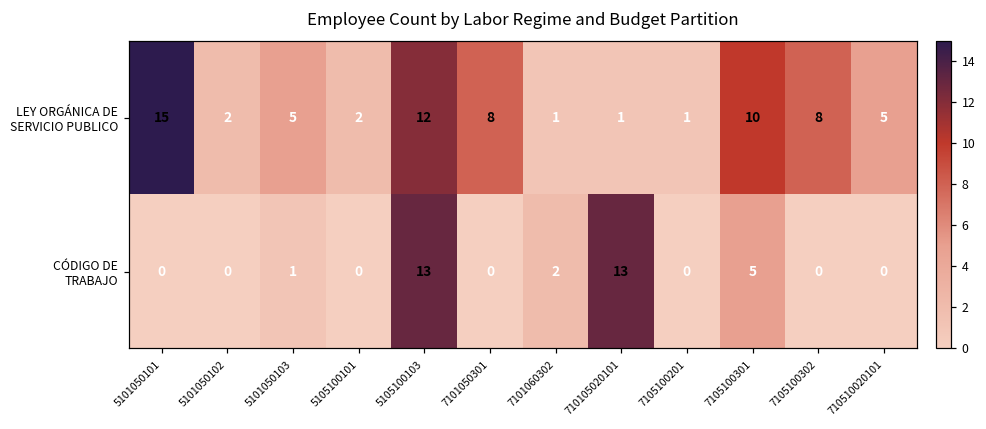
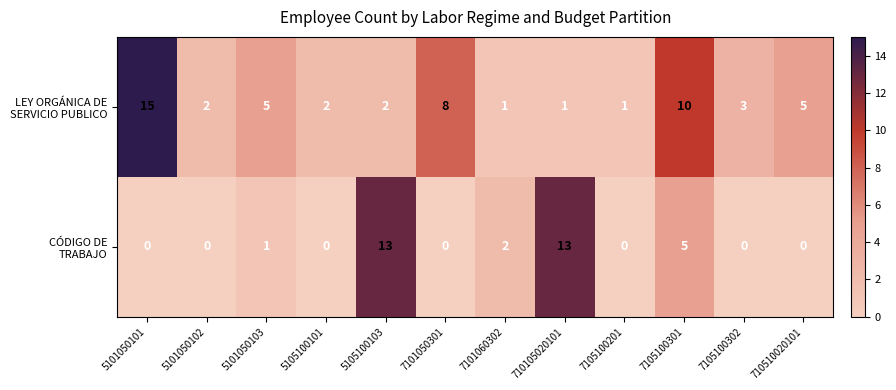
LEY ORGÁNICA DE SERVICIO PUBLICO, 5105100103: 12 -> 2
LEY ORGÁNICA DE SERVICIO PUBLICO, 7105100302: 8 -> 3
